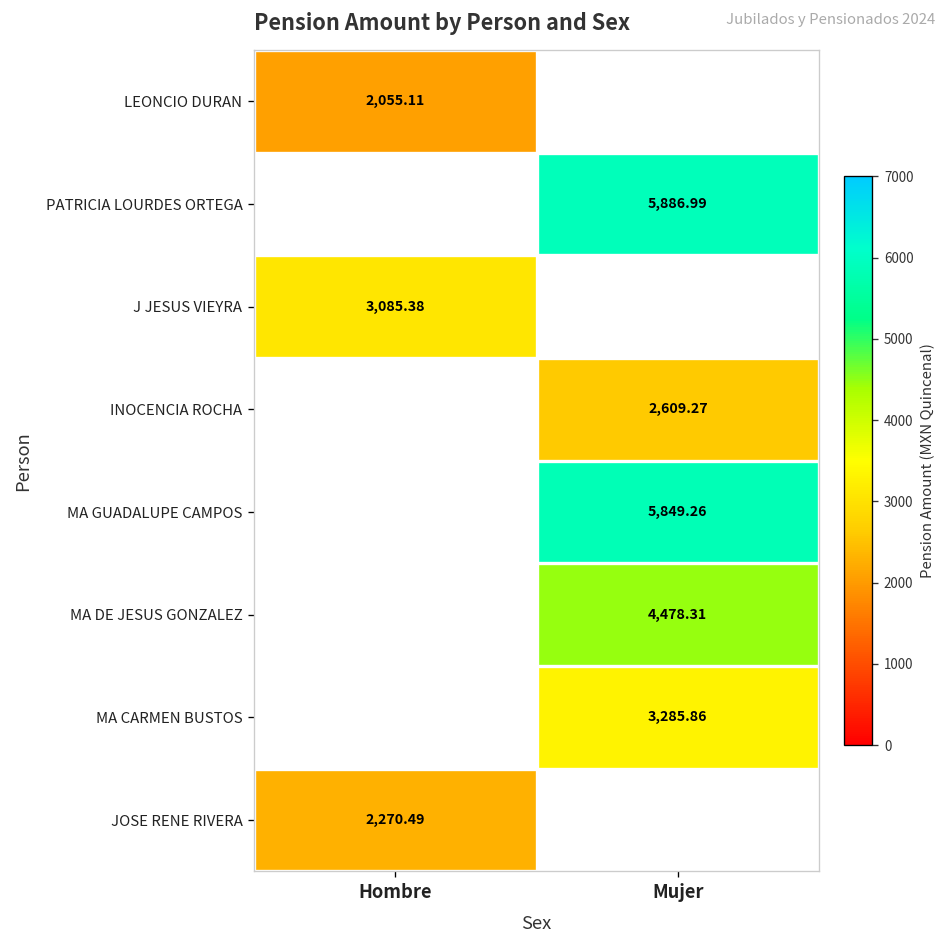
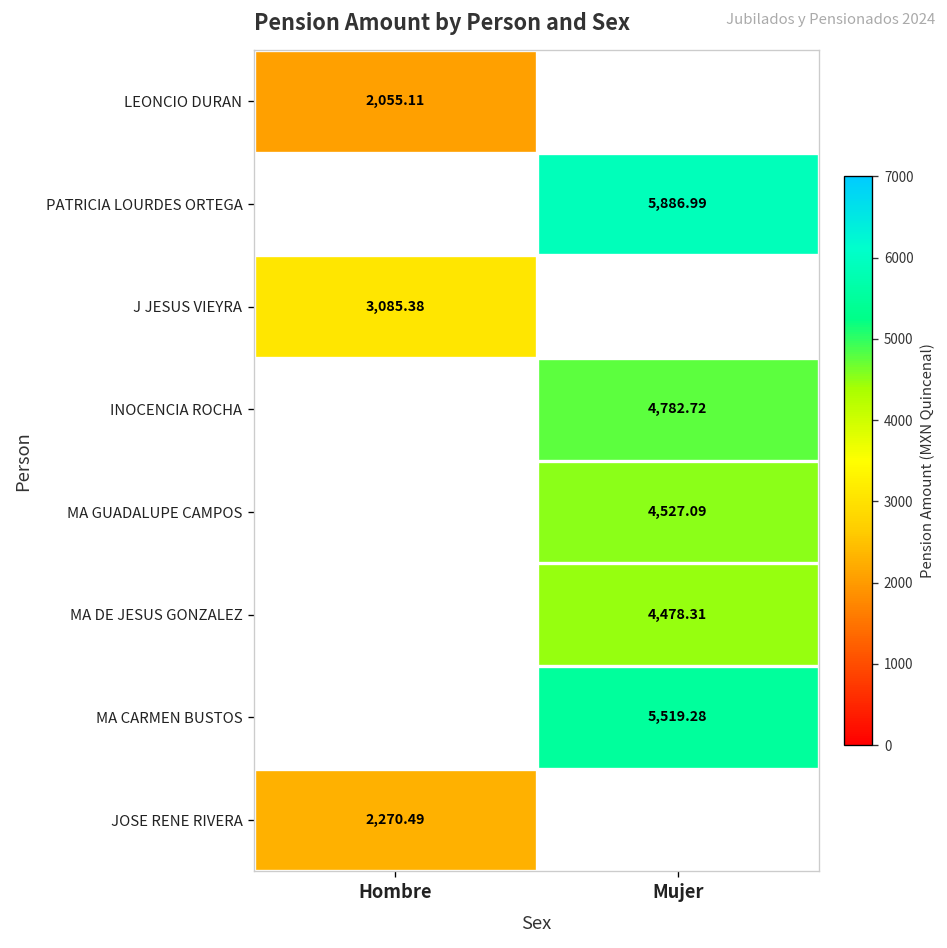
INOCENCIA ROCHA, Mujer: 2,609.27 -> 4,782.72
MA GUADALUPE CAMPOS, Mujer: 5,849.26 -> 4,527.09
MA CARMEN BUSTOS, Mujer: 3,285.86 -> 5,519.28
